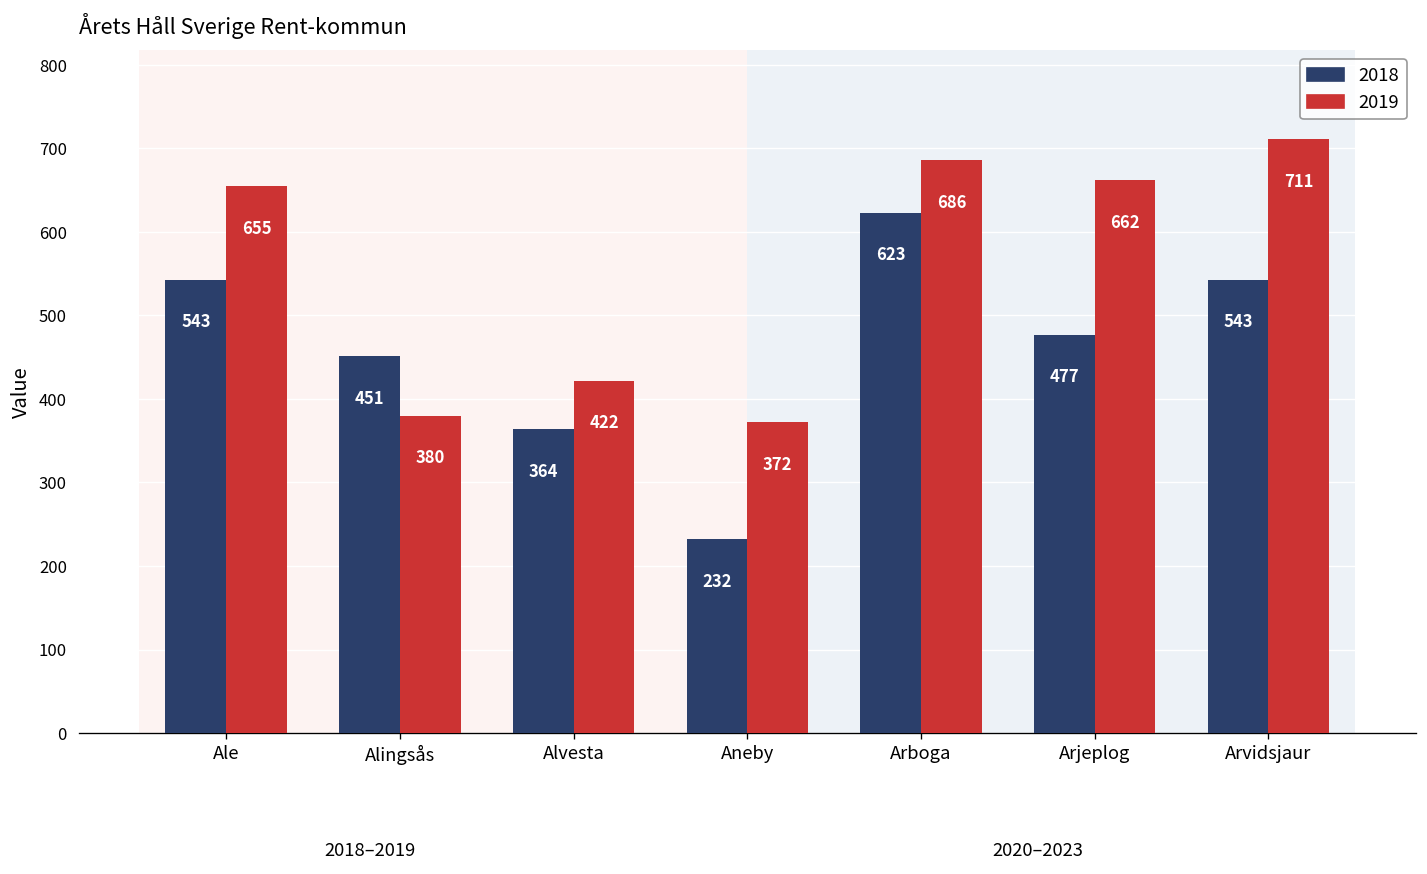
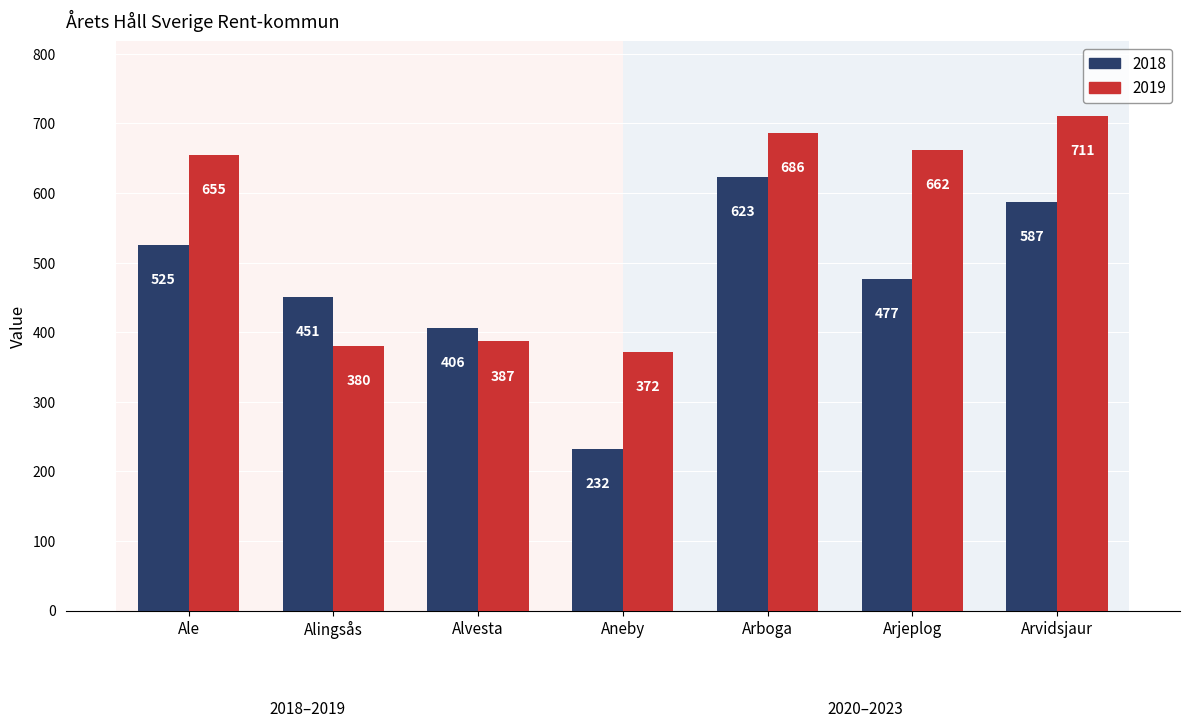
2018, Ale: 543 -> 525
2018, Alvesta: 364 -> 406
2019, Alvesta: 422 -> 387
2018, Arvidsjaur: 543 -> 587
